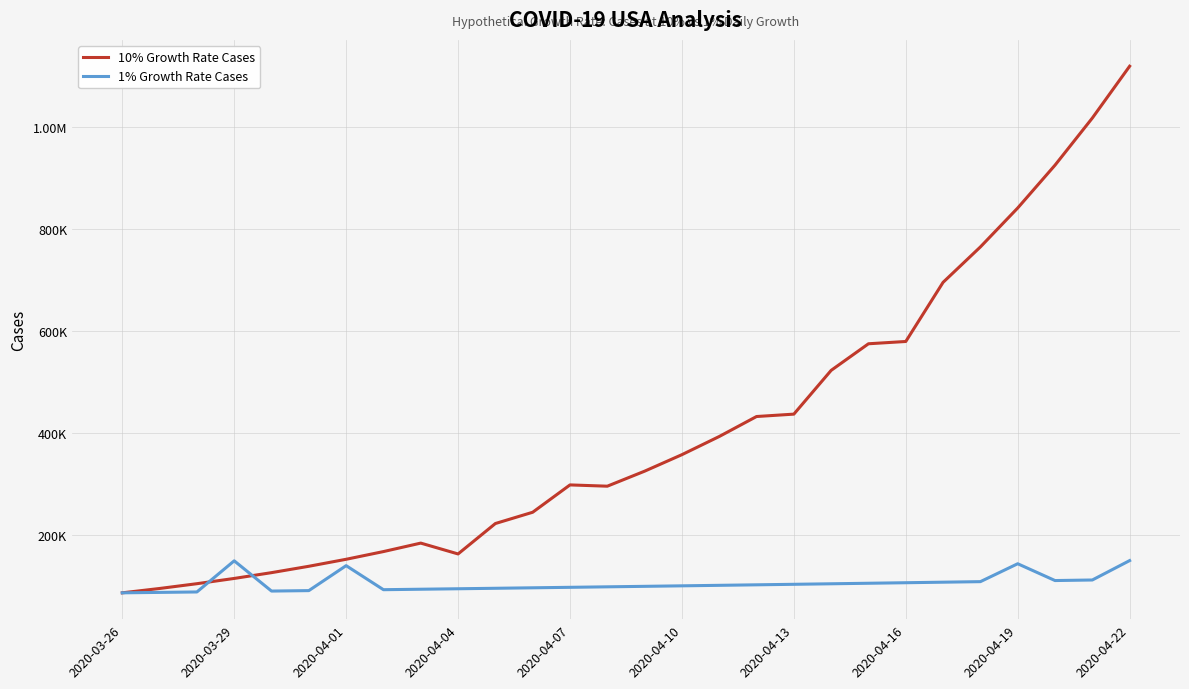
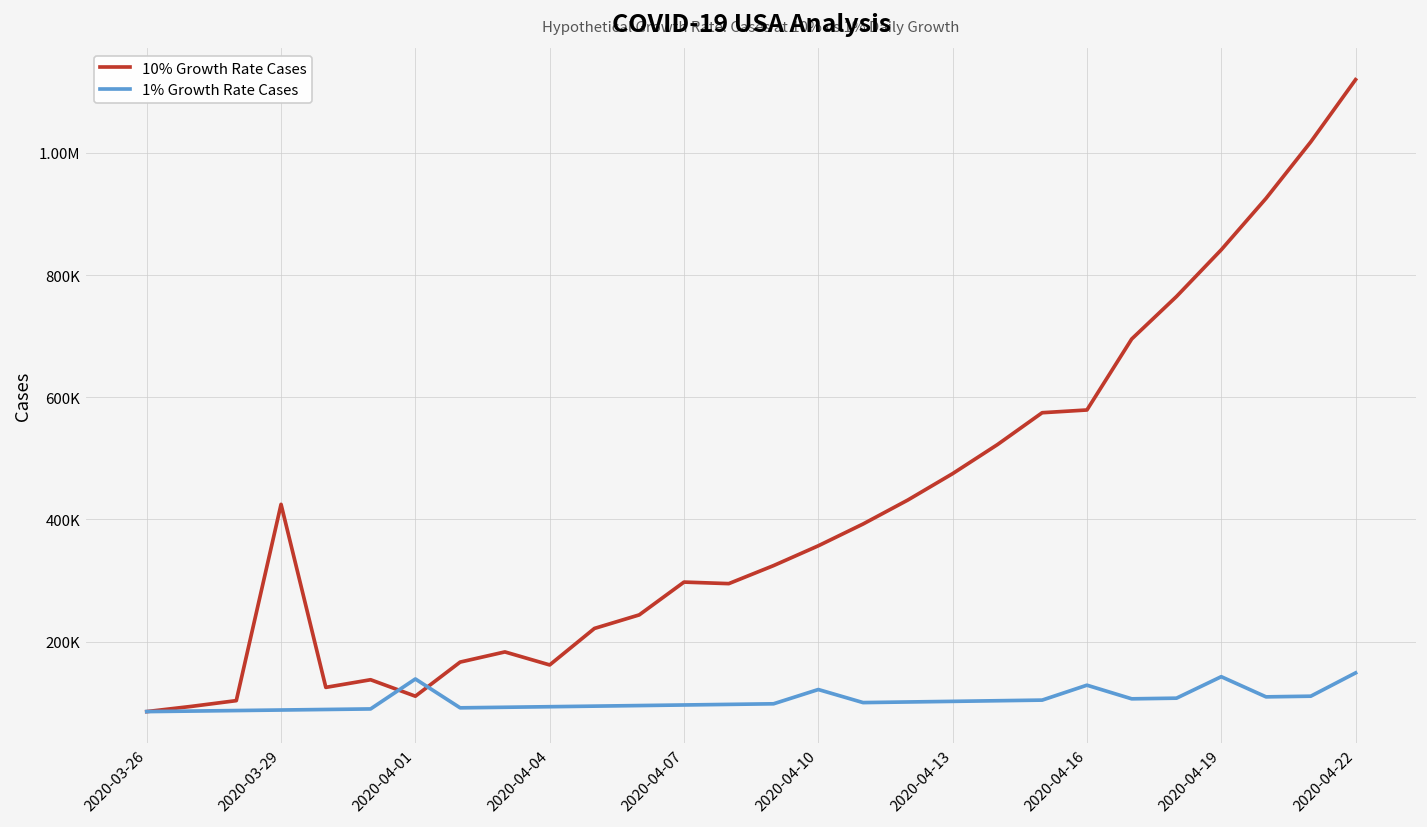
10% Growth Rate Cases, 2020-03-29: 110000 -> 420000
1% Growth Rate Cases, 2020-03-29: 150000 -> 90000
10% Growth Rate Cases, 2020-04-01: 150000 -> 110000
1% Growth Rate Cases, 2020-04-10: 100000 -> 120000
10% Growth Rate Cases, 2020-04-13: 440000 -> 480000
1% Growth Rate Cases, 2020-04-16: 110000 -> 130000
